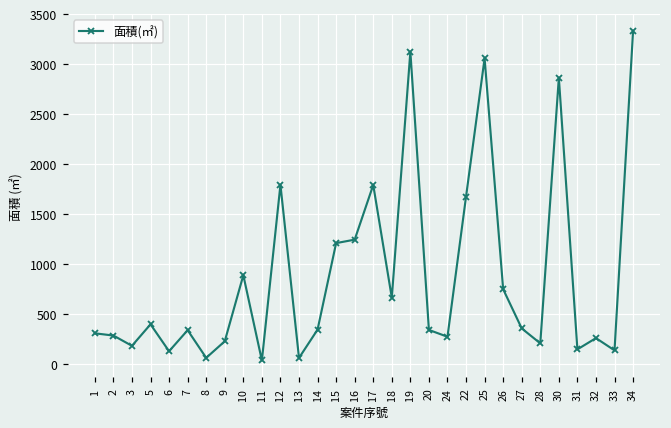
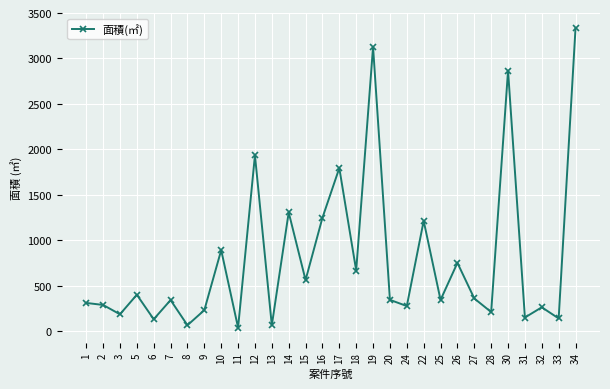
12: 1800 -> 1900
14: 300 -> 1300
15: 1200 -> 600
22: 1700 -> 1200
25: 3100 -> 300
